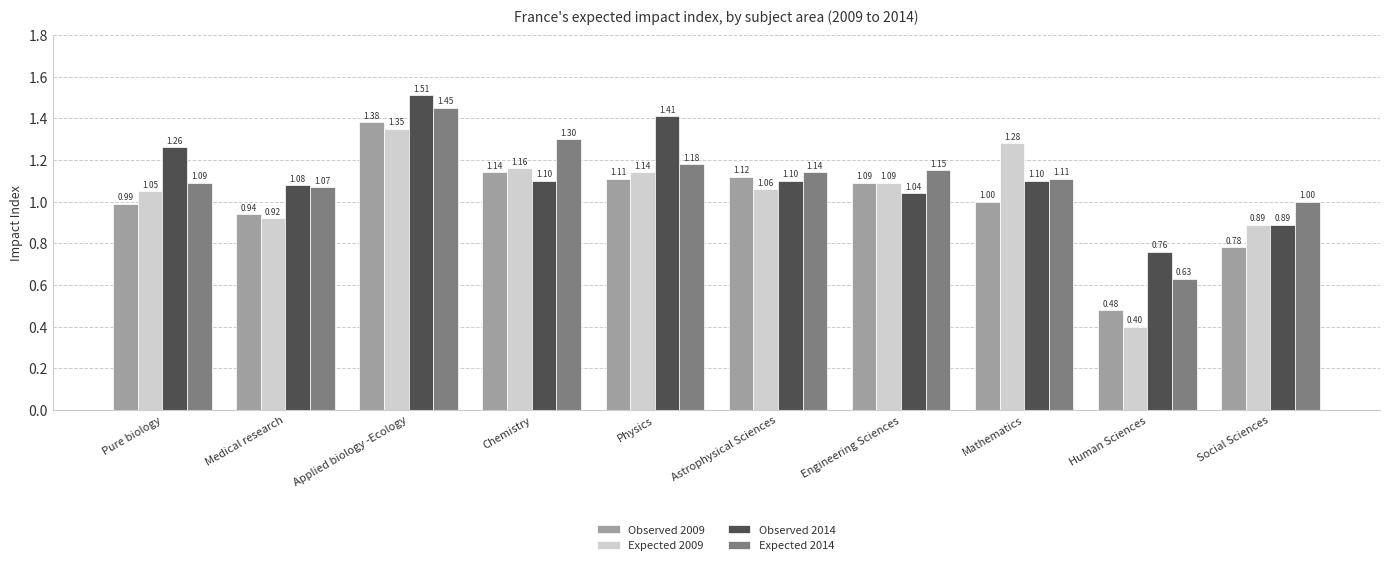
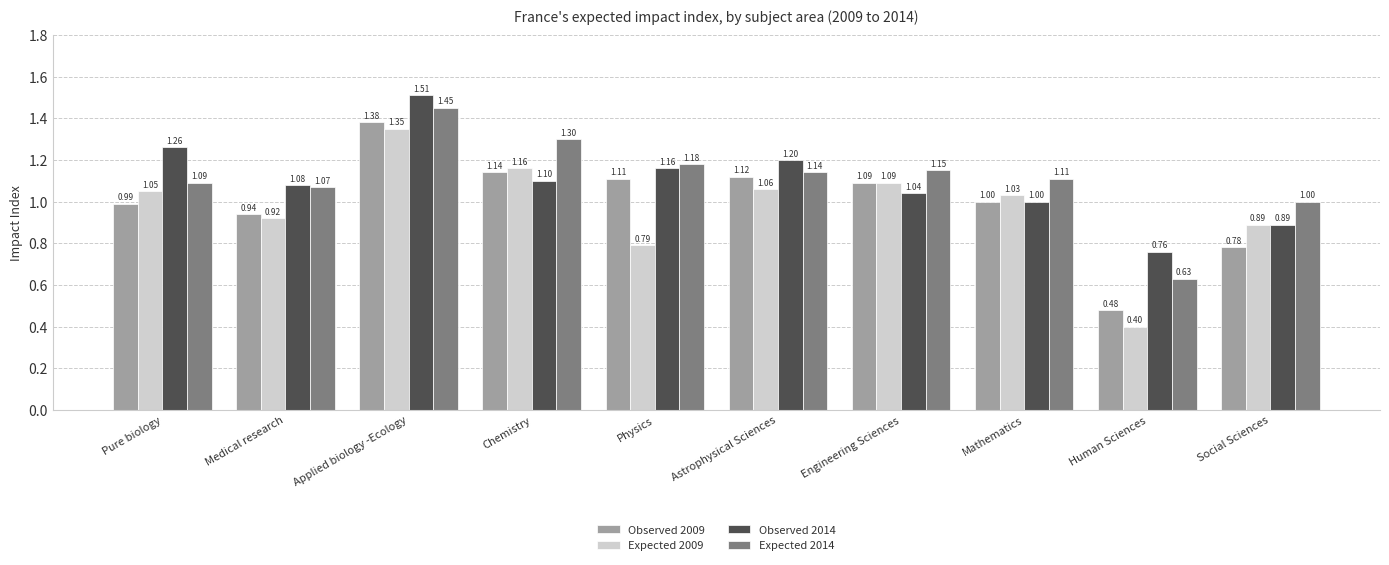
Expected 2009, Physics: 1.14 -> 0.79
Observed 2014, Physics: 1.41 -> 1.16
Observed 2014, Astrophysical Sciences: 1.10 -> 1.20
Expected 2009, Mathematics: 1.28 -> 1.03
Observed 2014, Mathematics: 1.10 -> 1.00
